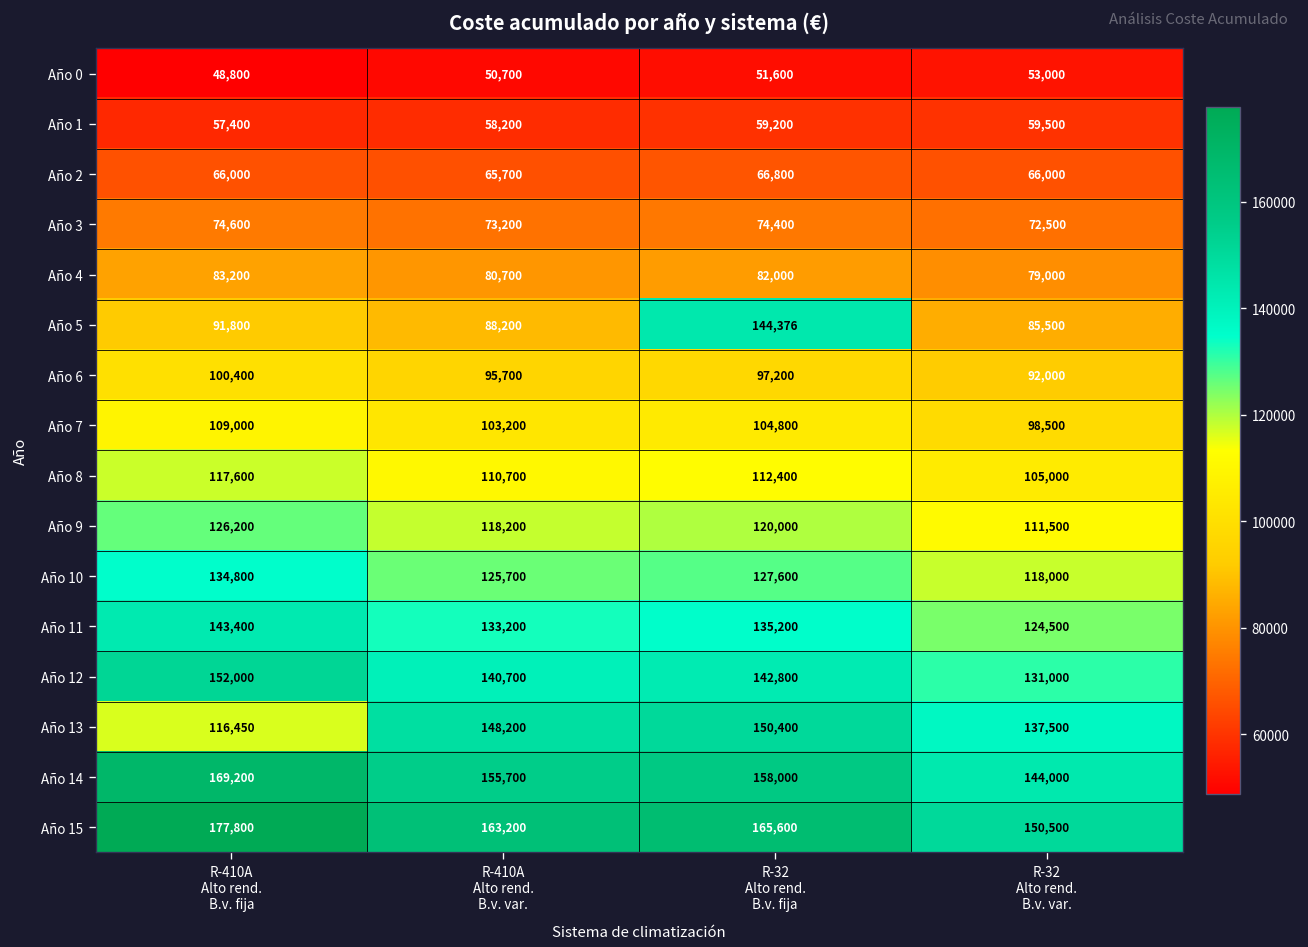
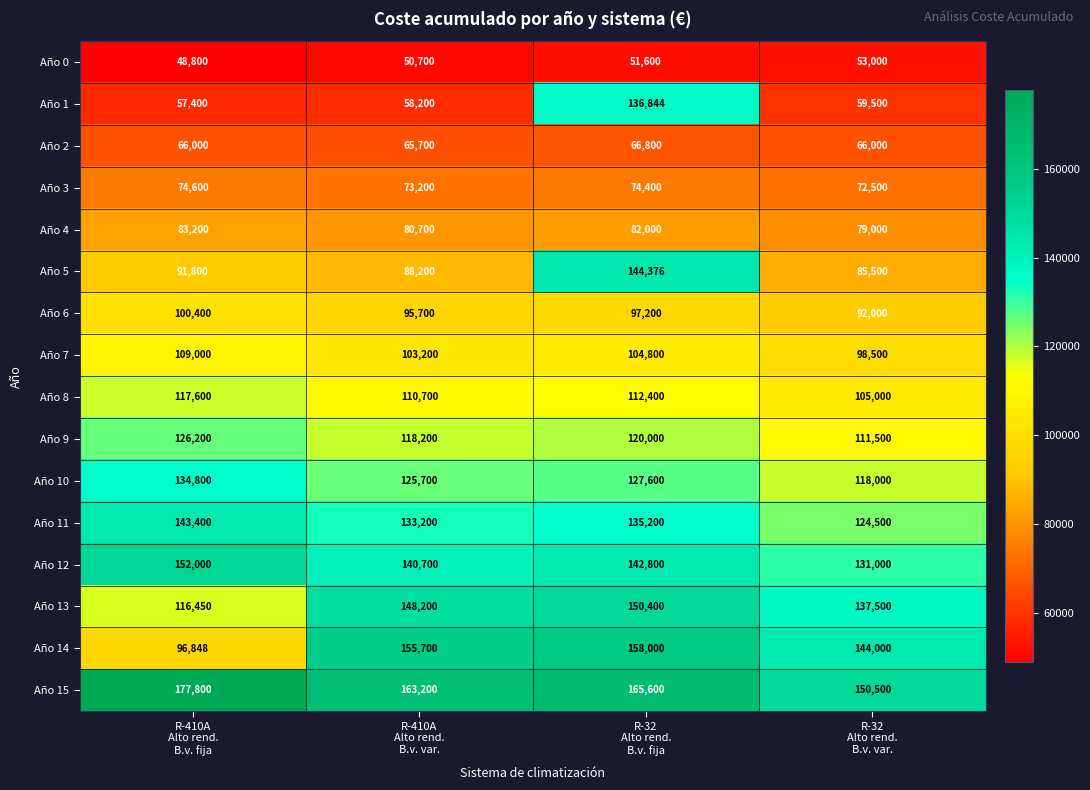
Año 1, R-32 Alto rend. B.v. fija: 59,200 -> 136,844
Año 14, R-410A Alto rend. B.v. fija: 169,200 -> 96,848
